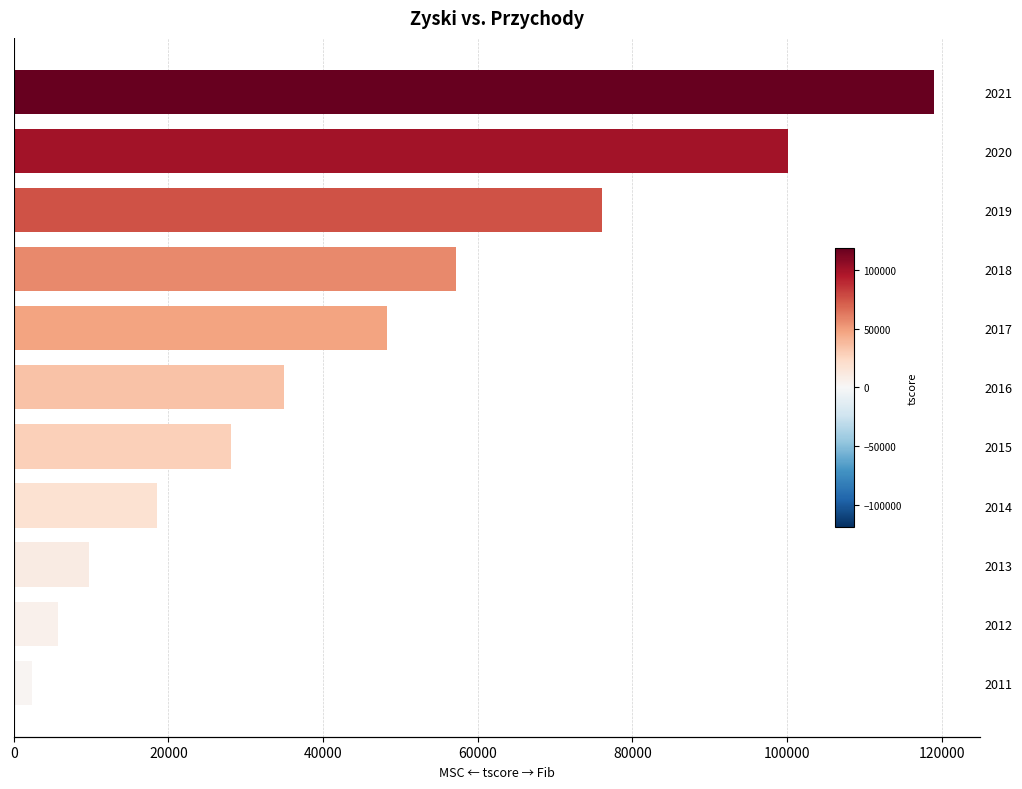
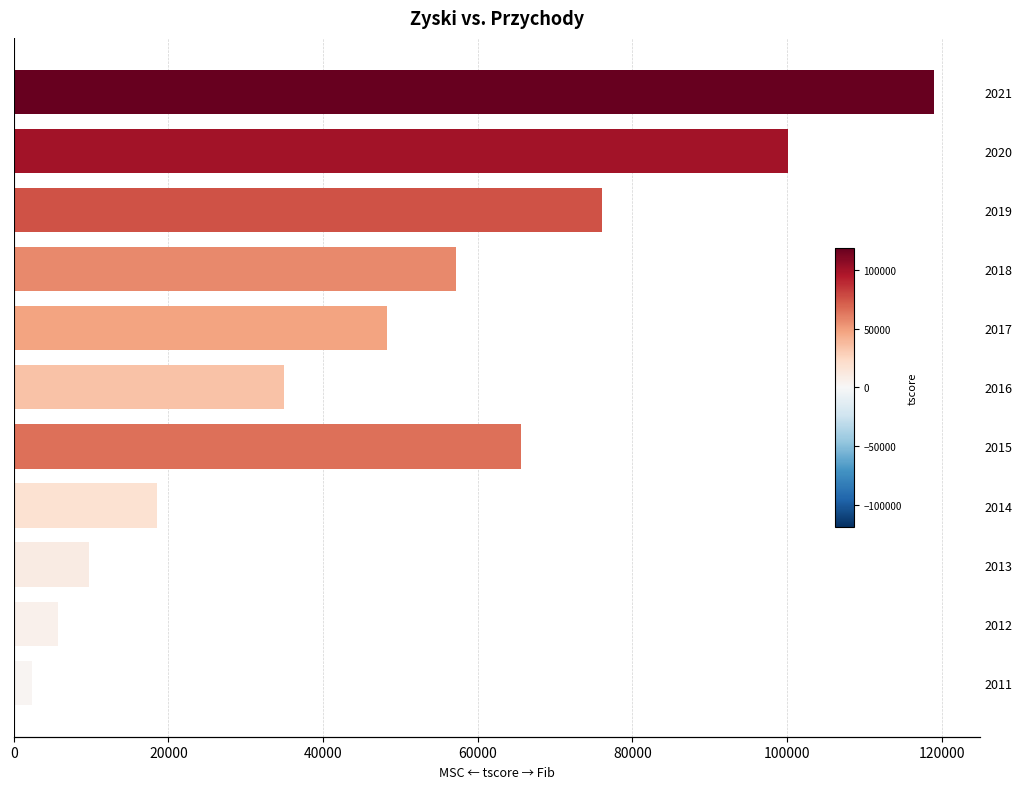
2015: 28000 -> 66000
